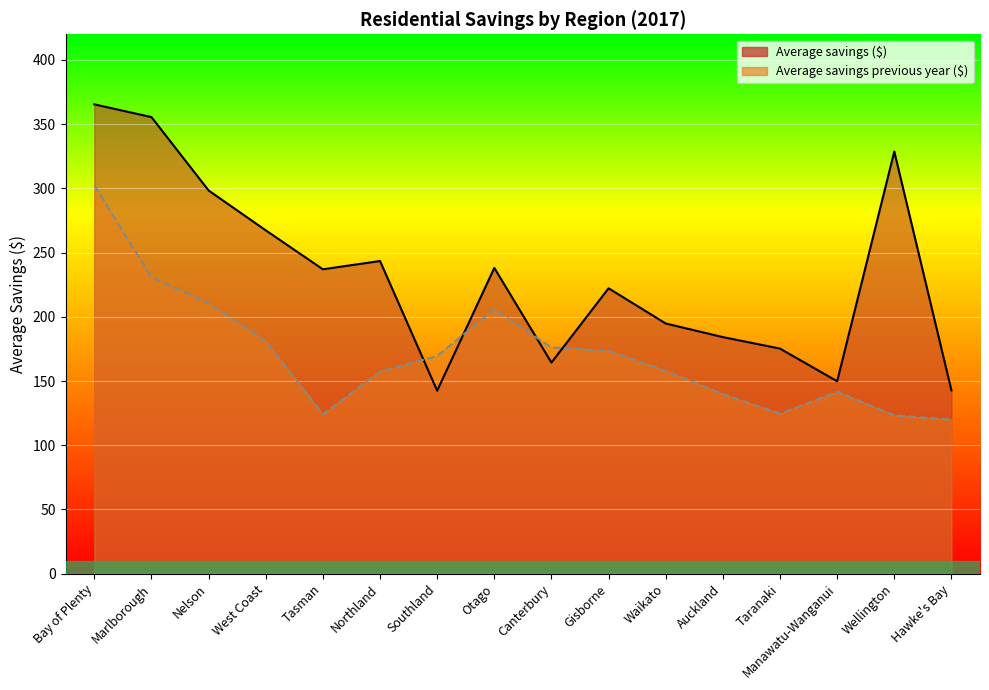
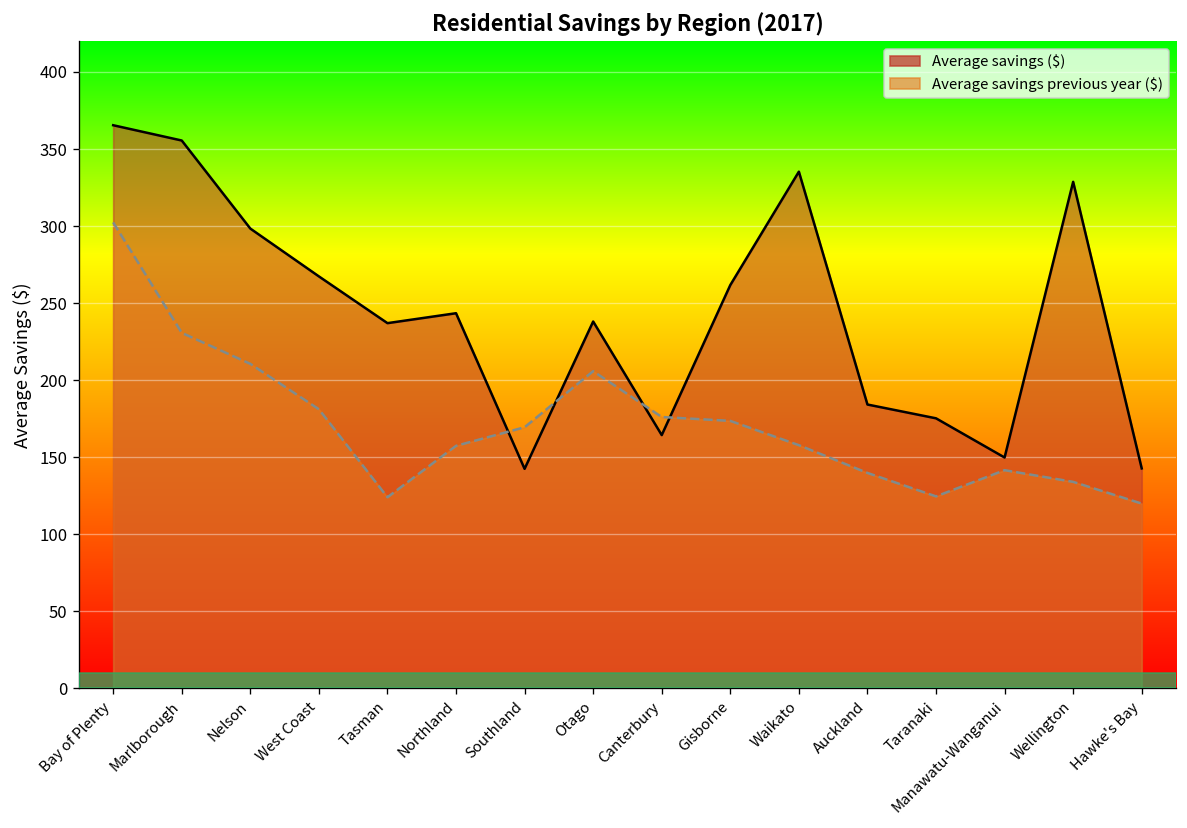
Average savings ($), Gisborne: 222 -> 262
Average savings ($), Waikato: 195 -> 335
Average savings previous year ($), Wellington: 123 -> 134
